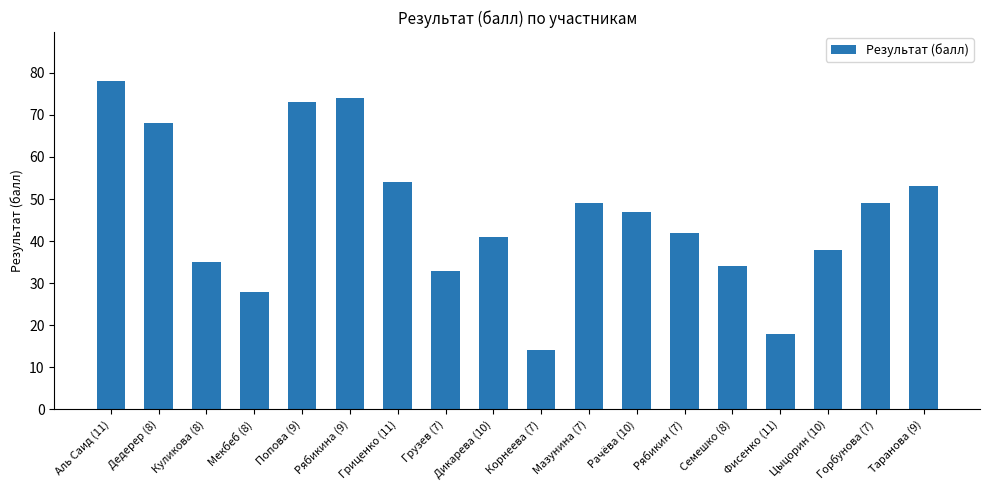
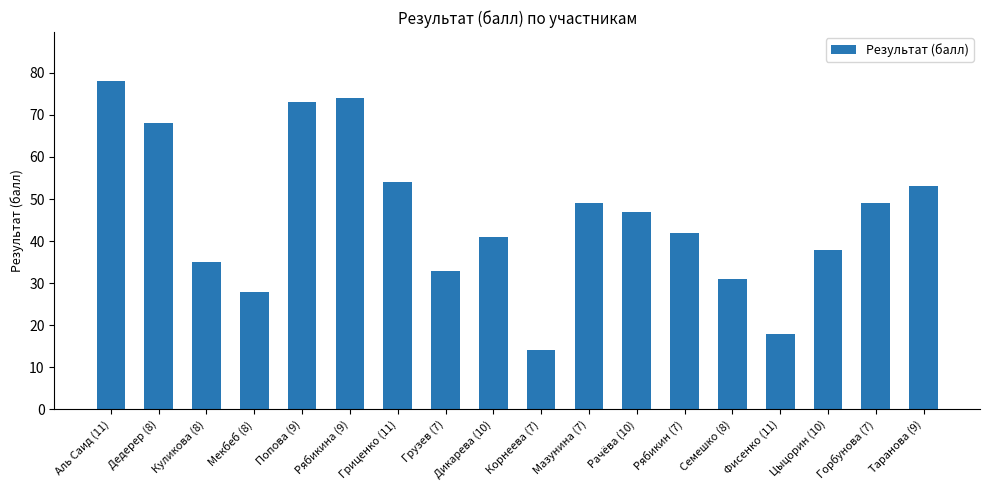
Семешко (8): 34 -> 31
